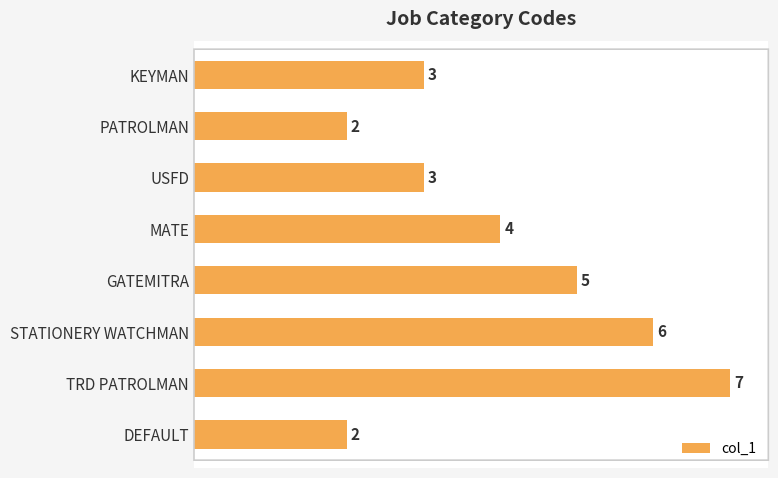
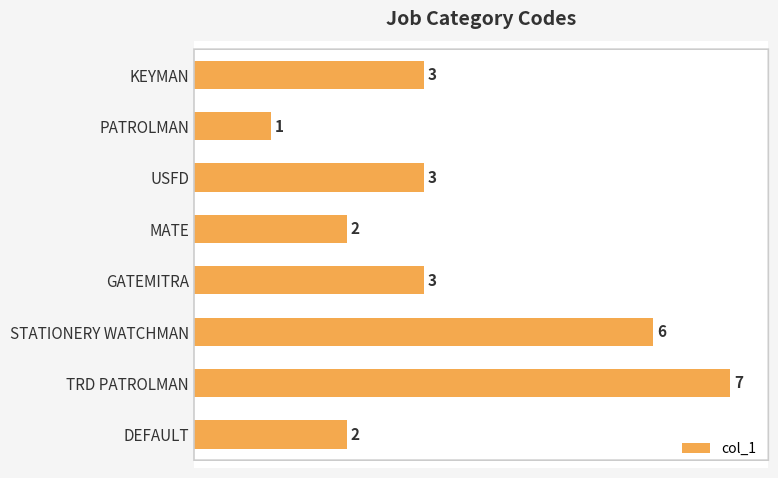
PATROLMAN: 2 -> 1
MATE: 4 -> 2
GATEMITRA: 5 -> 3
